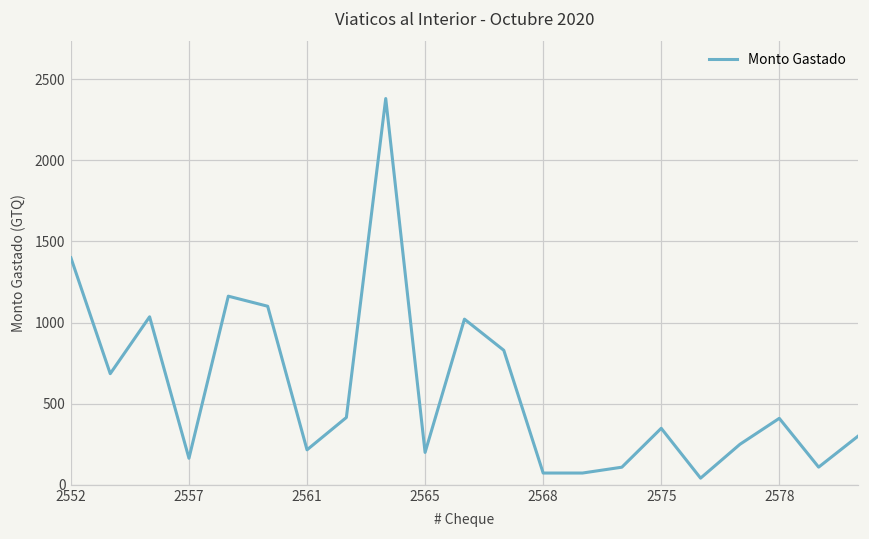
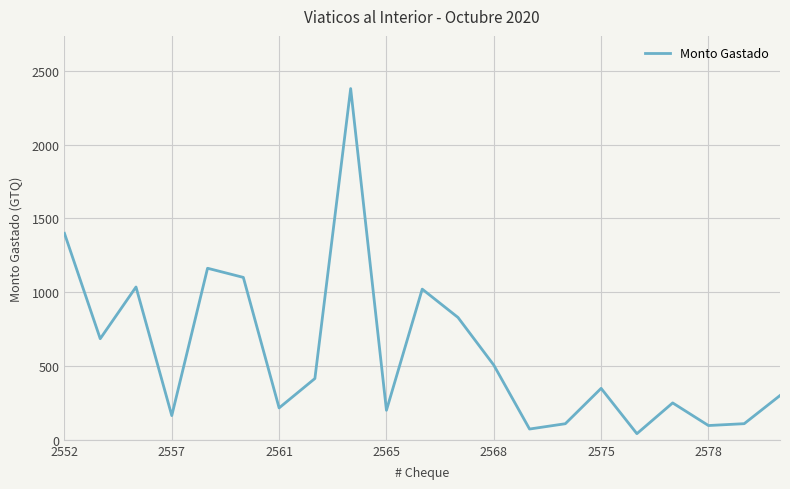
2568: 70 -> 510
2578: 410 -> 100
